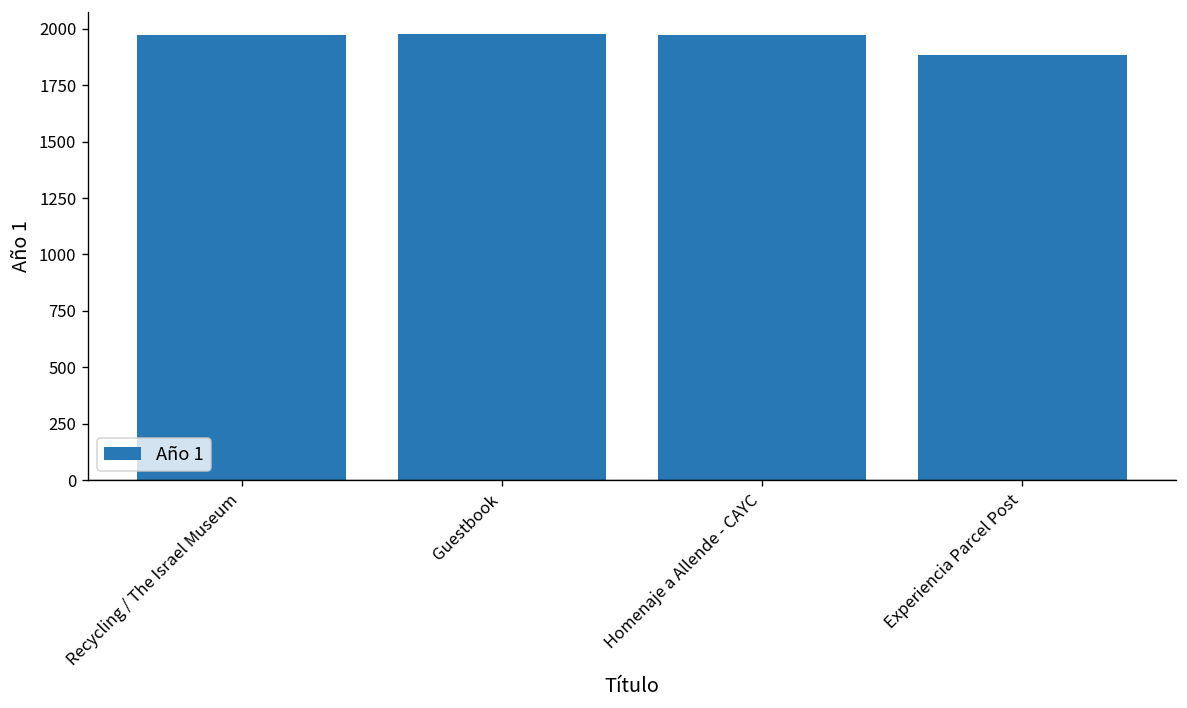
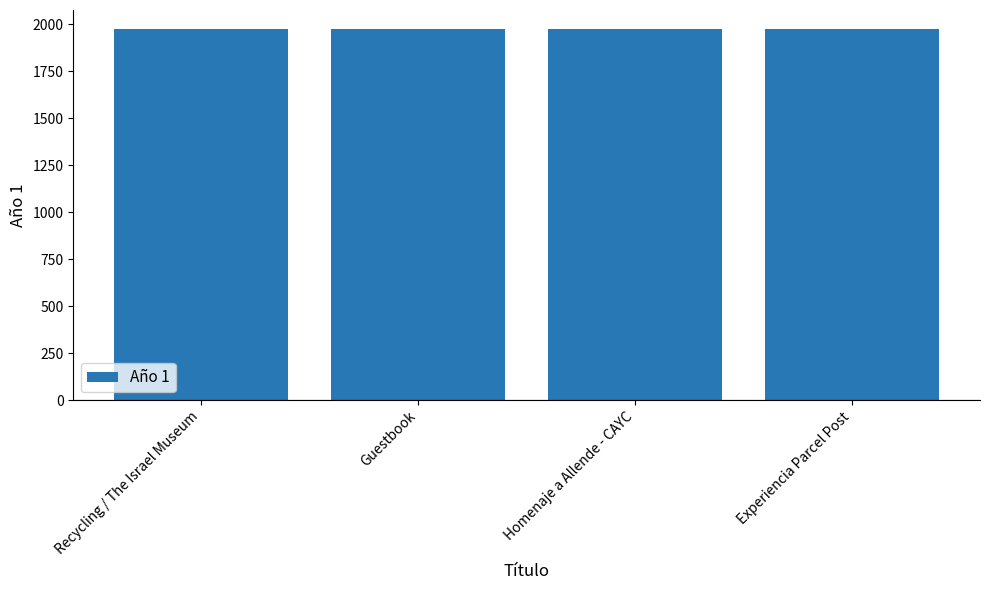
Experiencia Parcel Post: 1880 -> 1970
